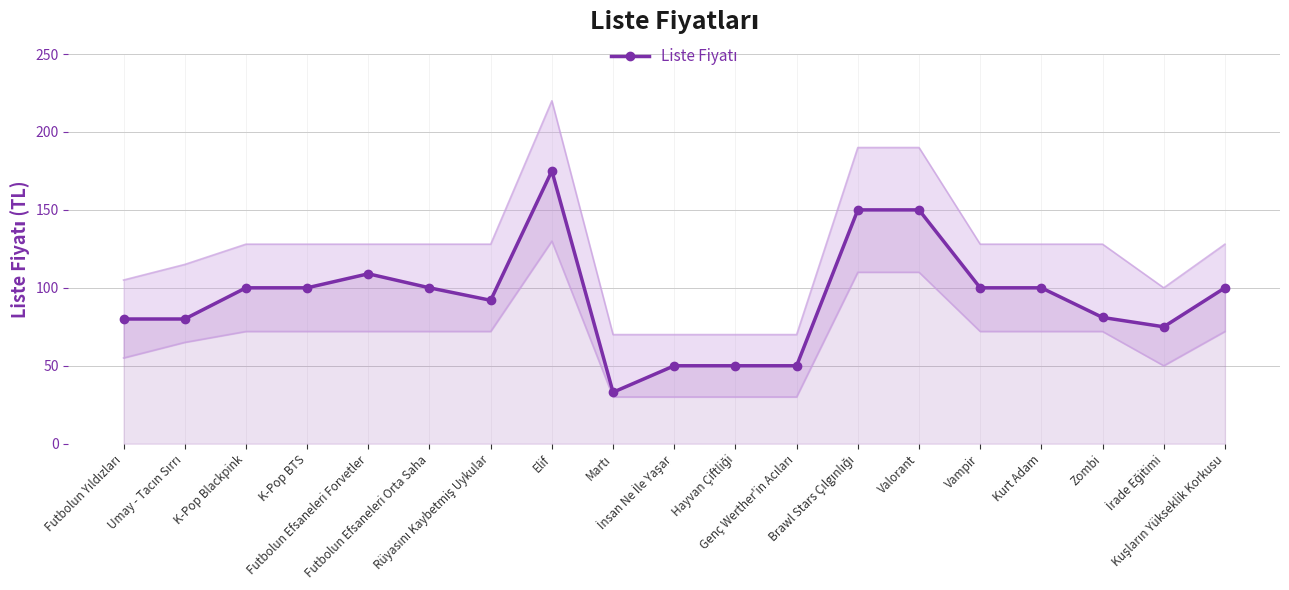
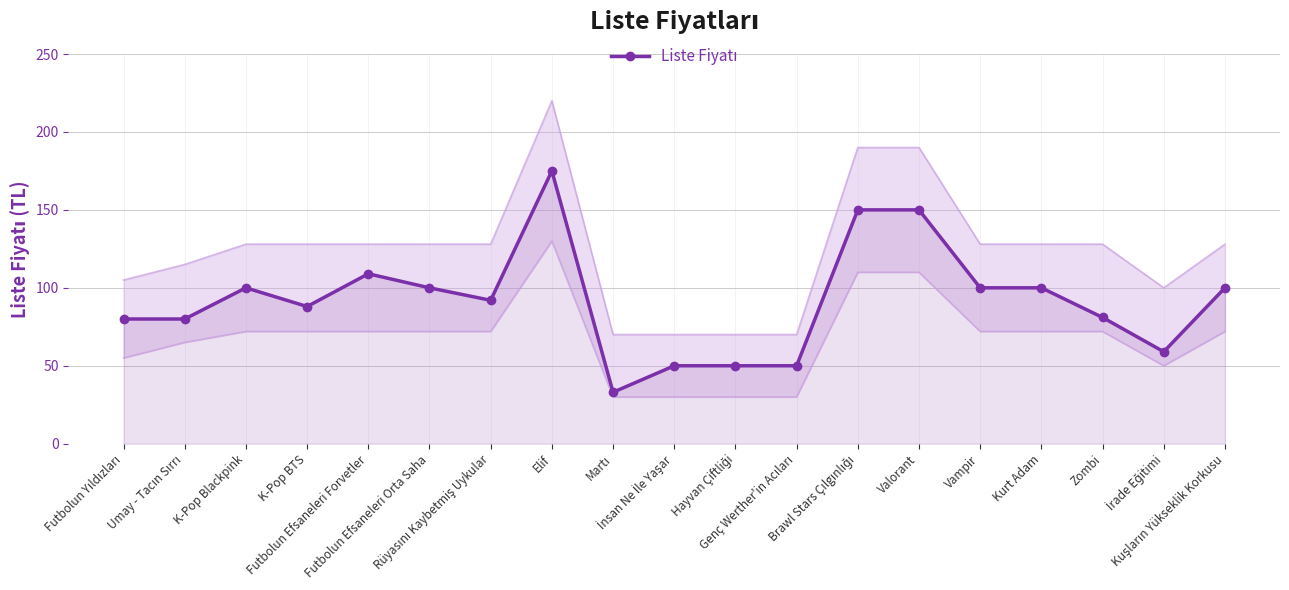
Liste Fiyatı, K-Pop BTS: 100 -> 88
Liste Fiyatı, İrade Eğitimi: 75 -> 59
